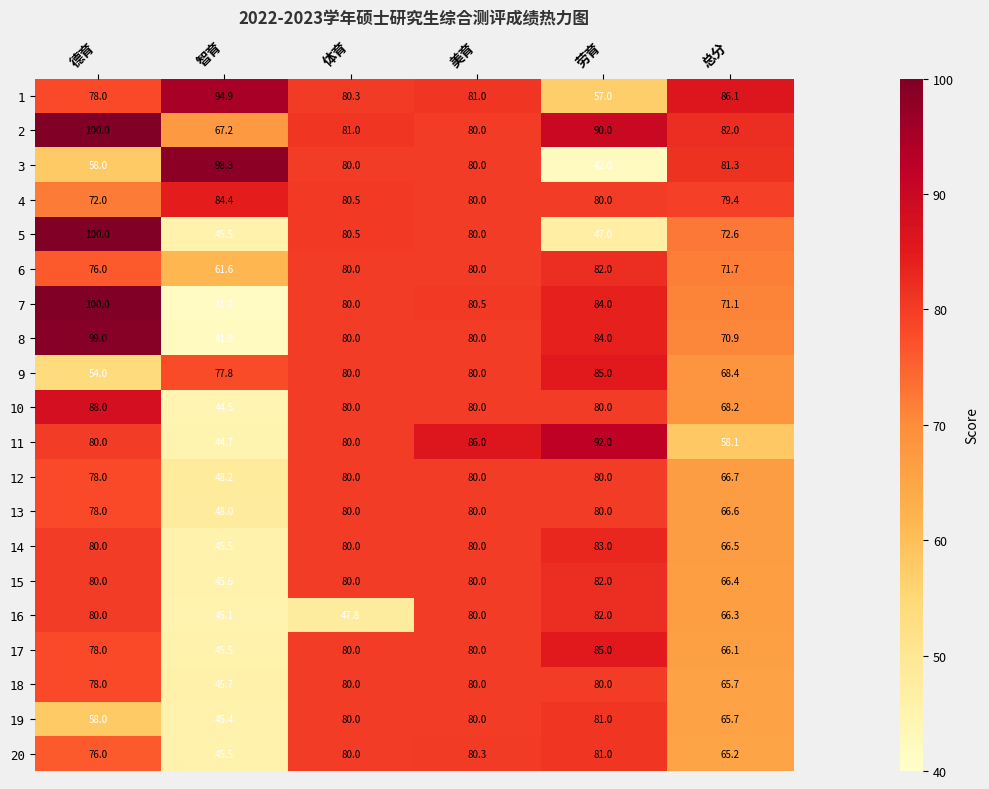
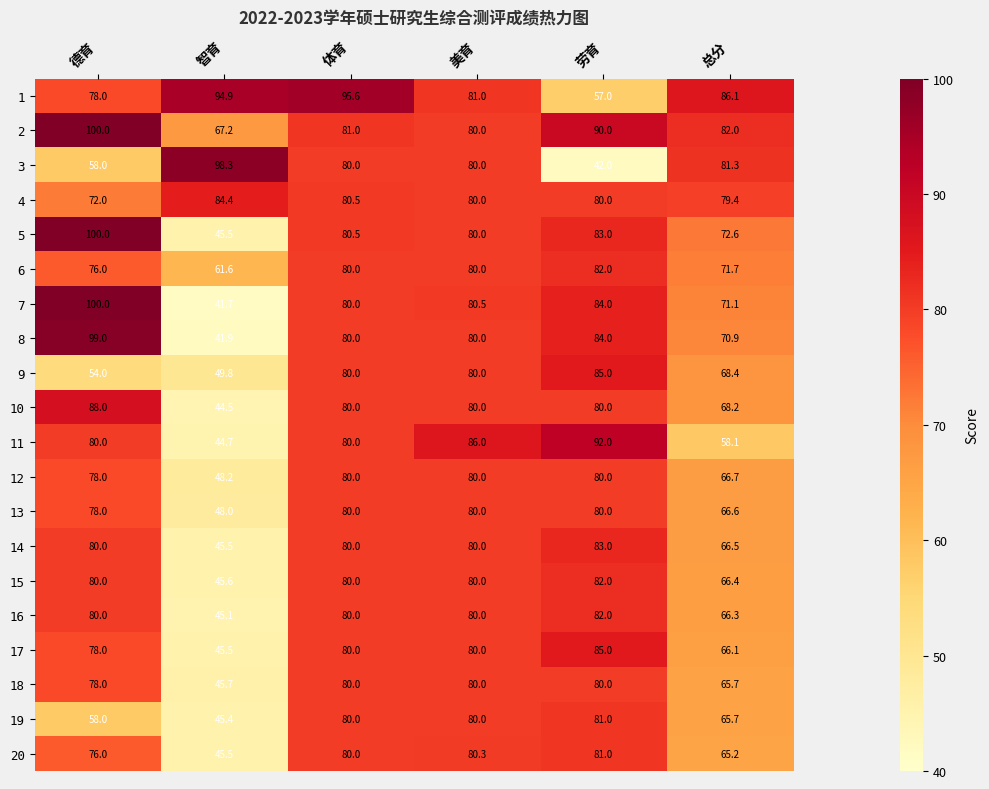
1, 体育: 80.3 -> 95.6
5, 劳育: 47.0 -> 83.0
9, 智育: 77.8 -> 49.8
16, 体育: 47.8 -> 80.0
